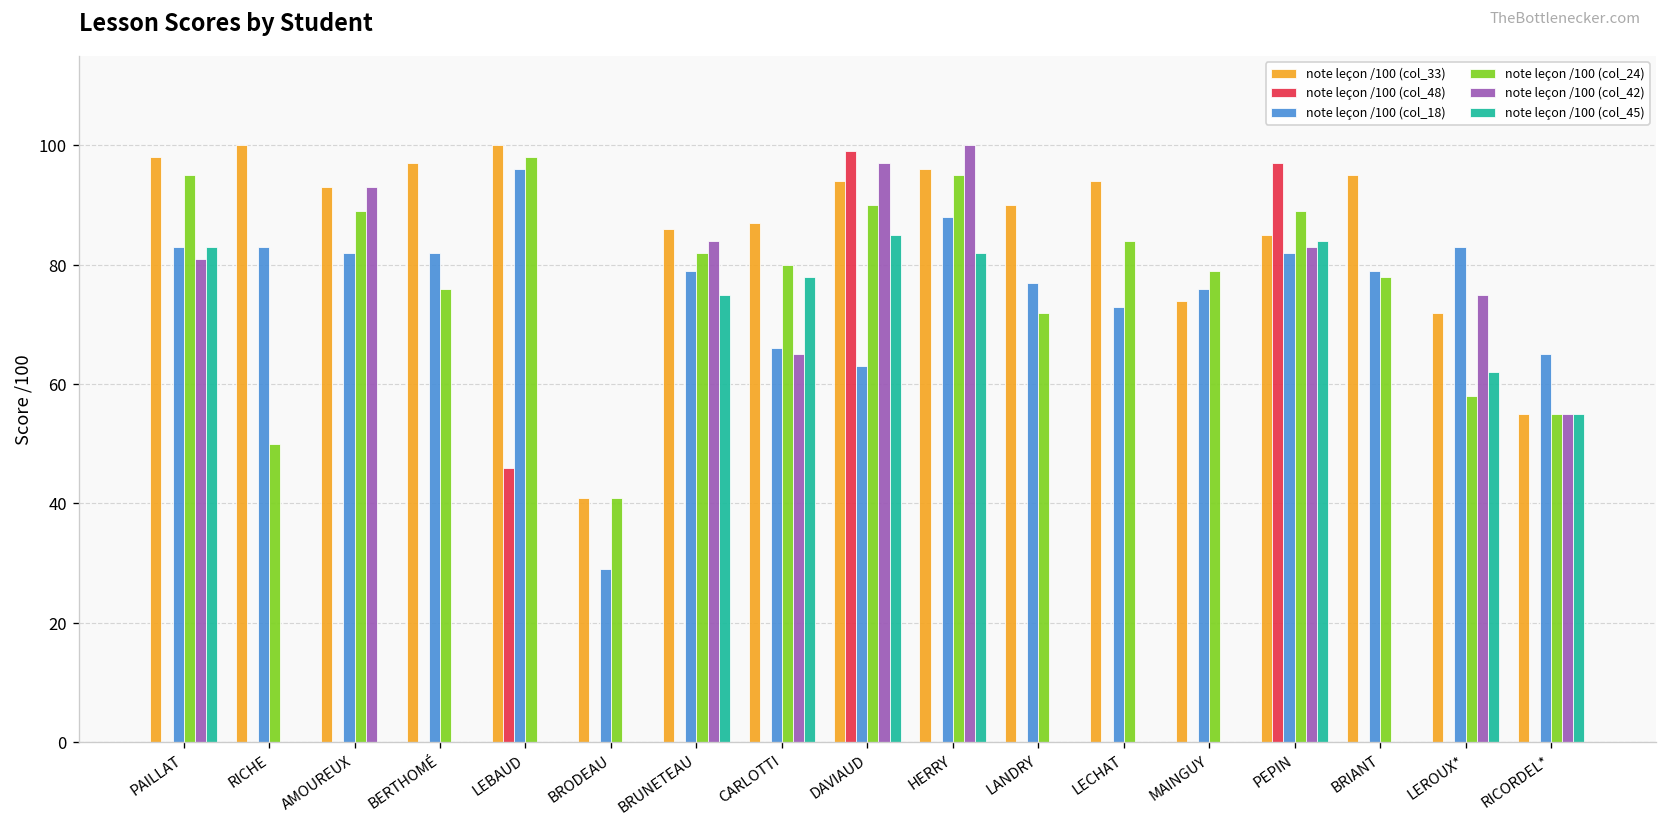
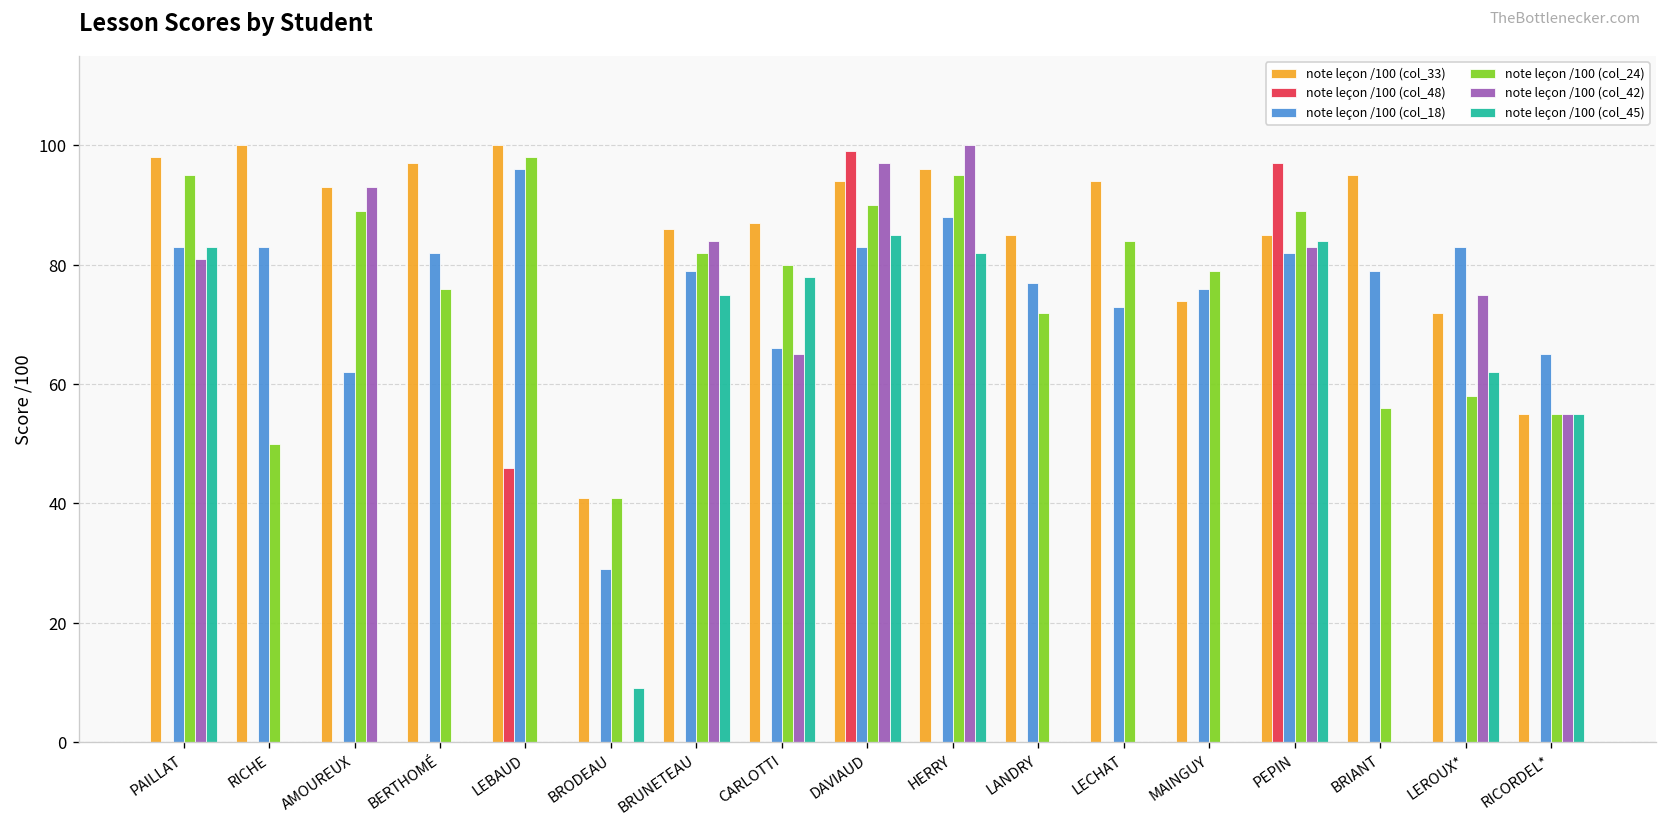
note leçon /100 (col_18), AMOUREUX: 82 -> 62
note leçon /100 (col_45), BRODEAU: 0 -> 9
note leçon /100 (col_18), DAVIAUD: 63 -> 83
note leçon /100 (col_33), LANDRY: 90 -> 85
note leçon /100 (col_24), BRIANT: 78 -> 56
